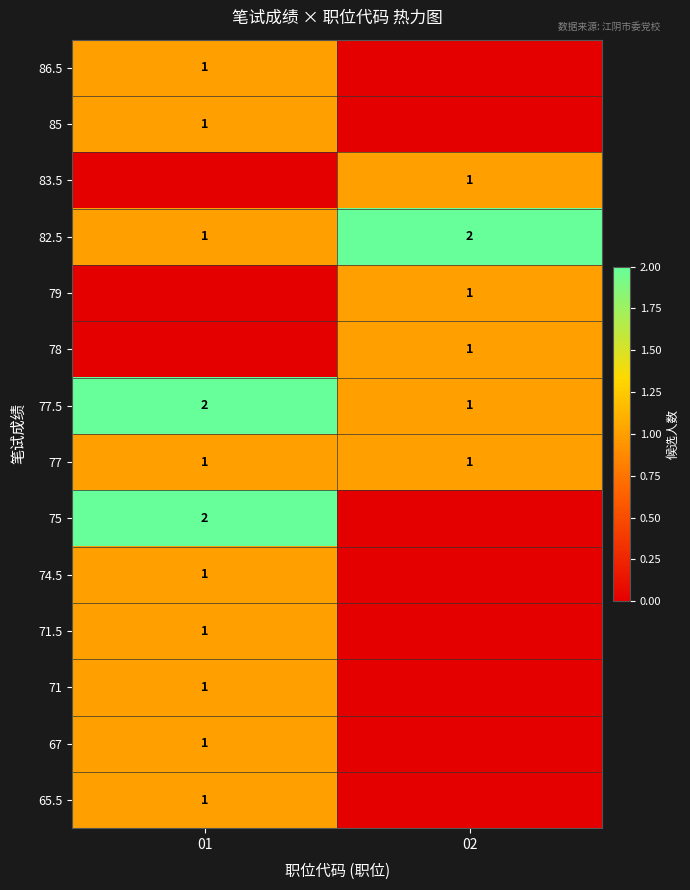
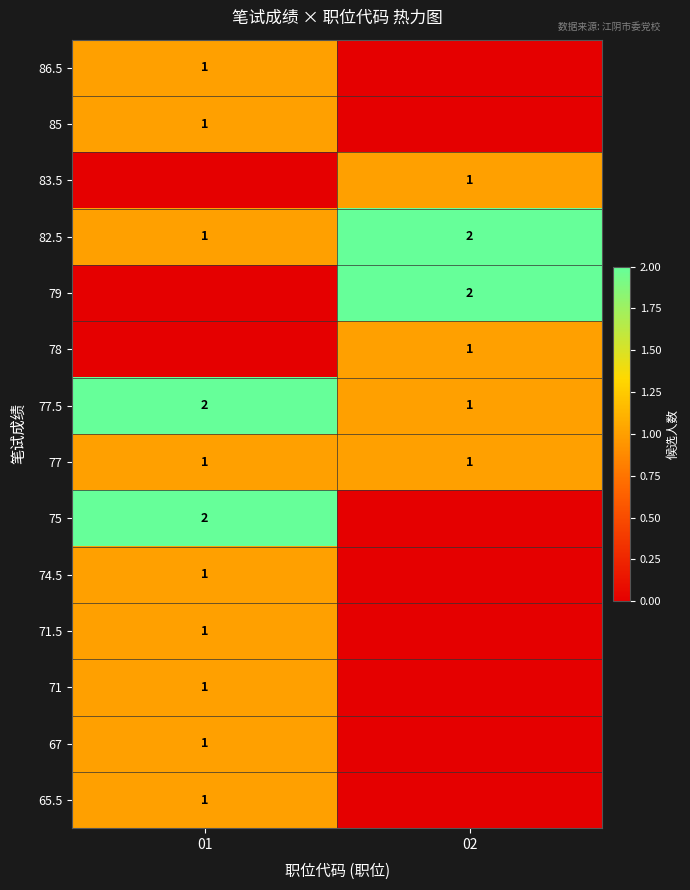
79, 02: 1 -> 2
